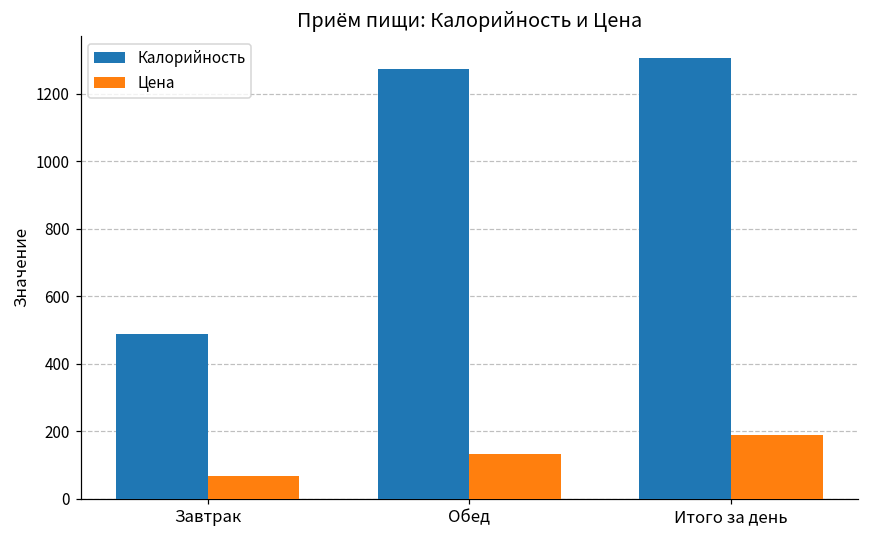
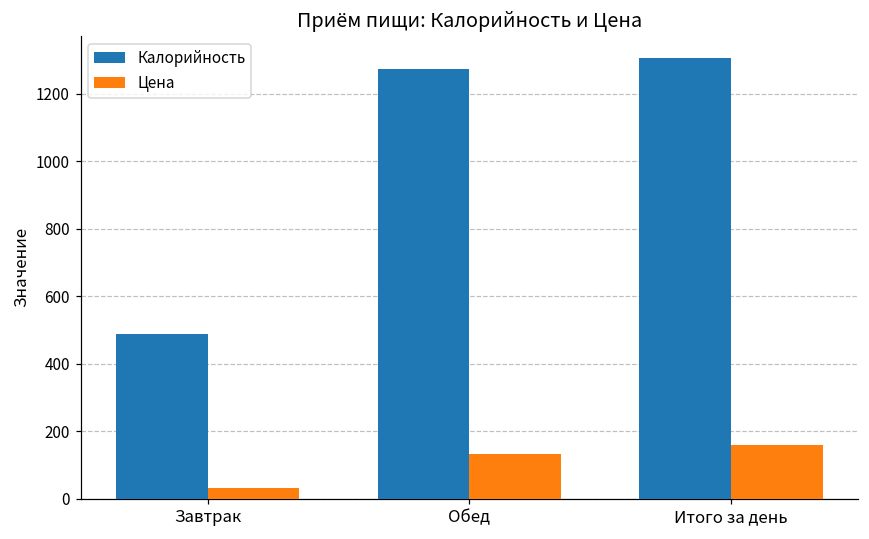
Цена, Завтрак: 70 -> 30
Цена, Итого за день: 190 -> 160
